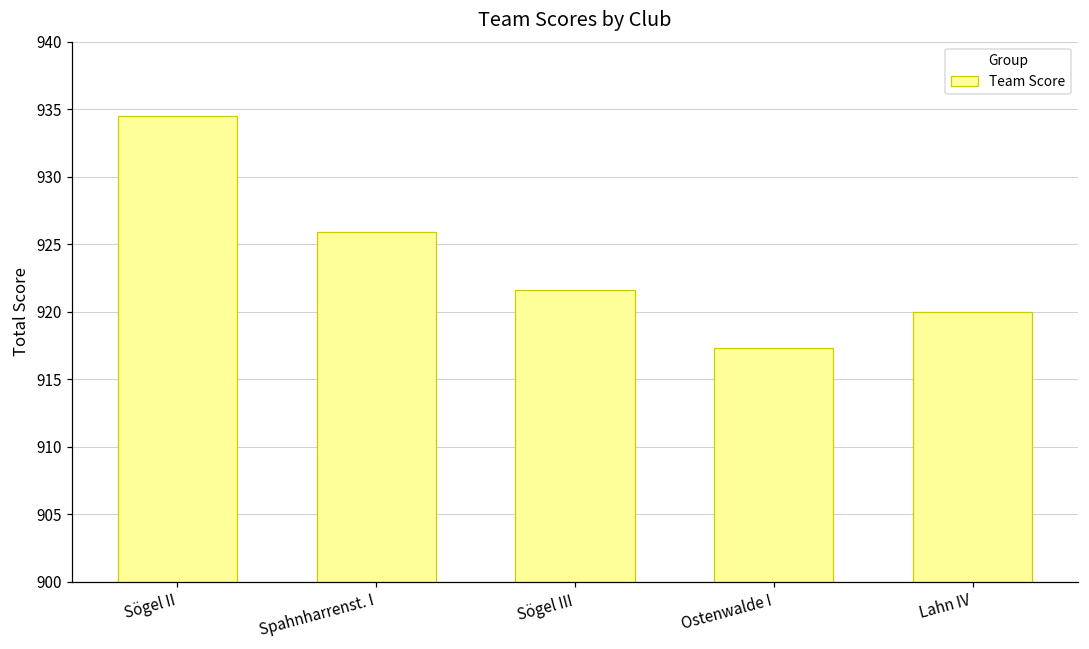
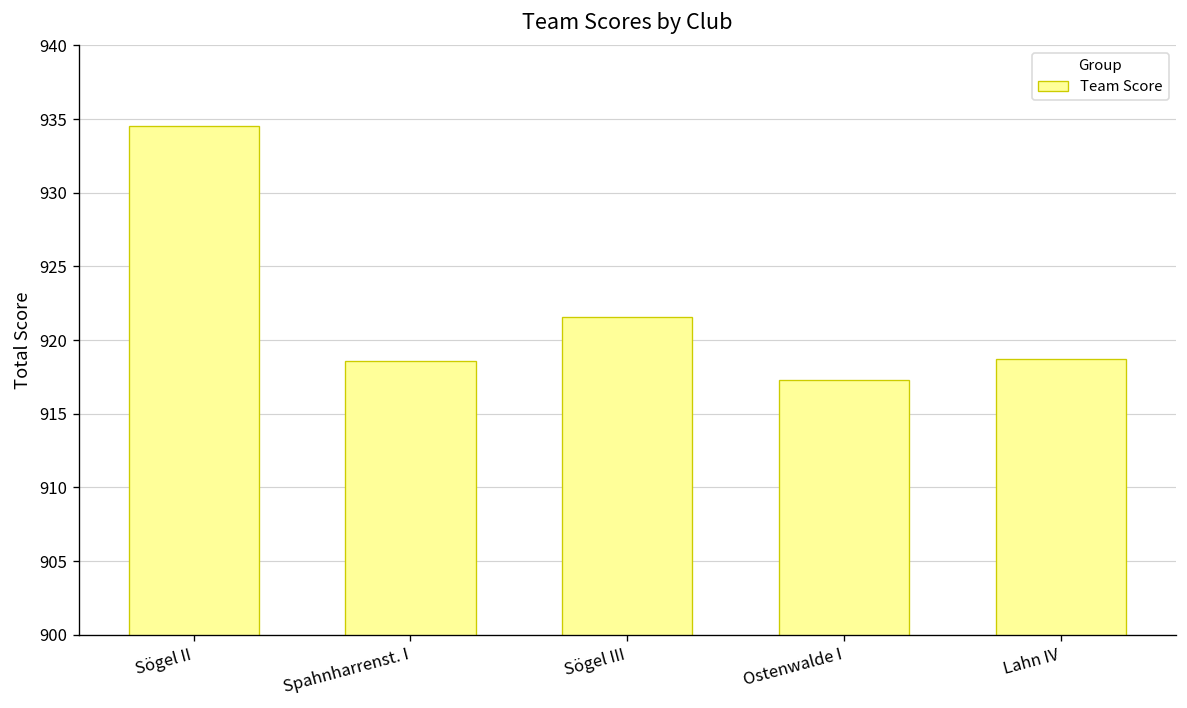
Spahnharrenst. I: 925.9 -> 918.6
Lahn IV: 920.0 -> 918.7
